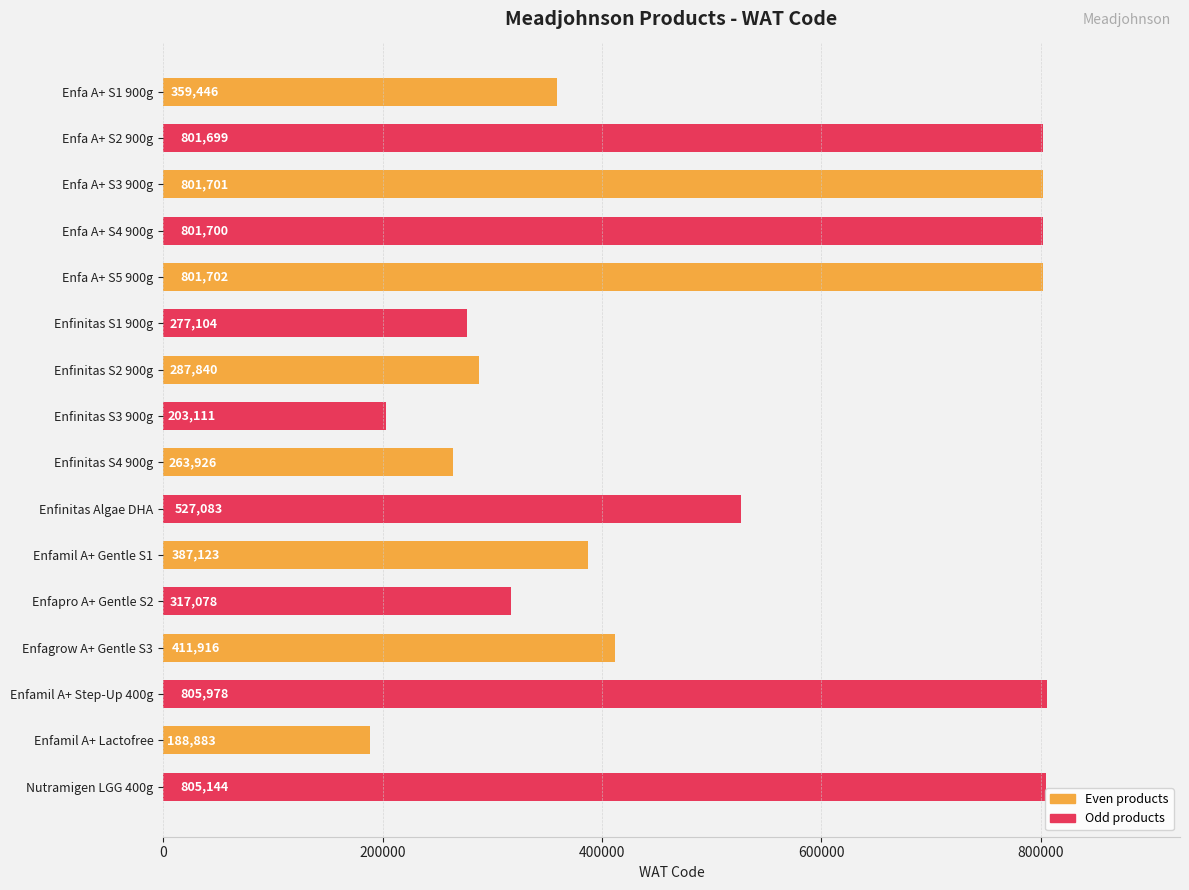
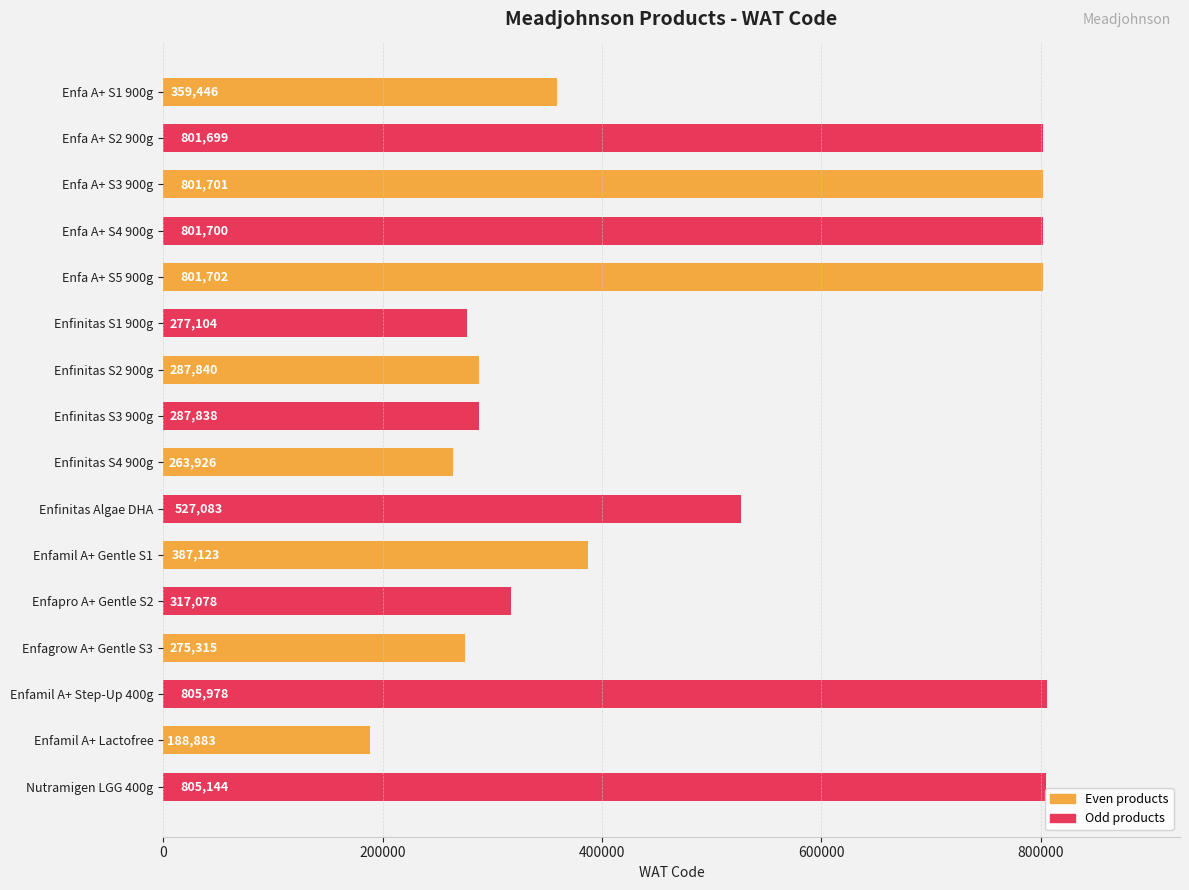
Enfinitas S3 900g: 203,111 -> 287,838
Enfagrow A+ Gentle S3: 411,916 -> 275,315
